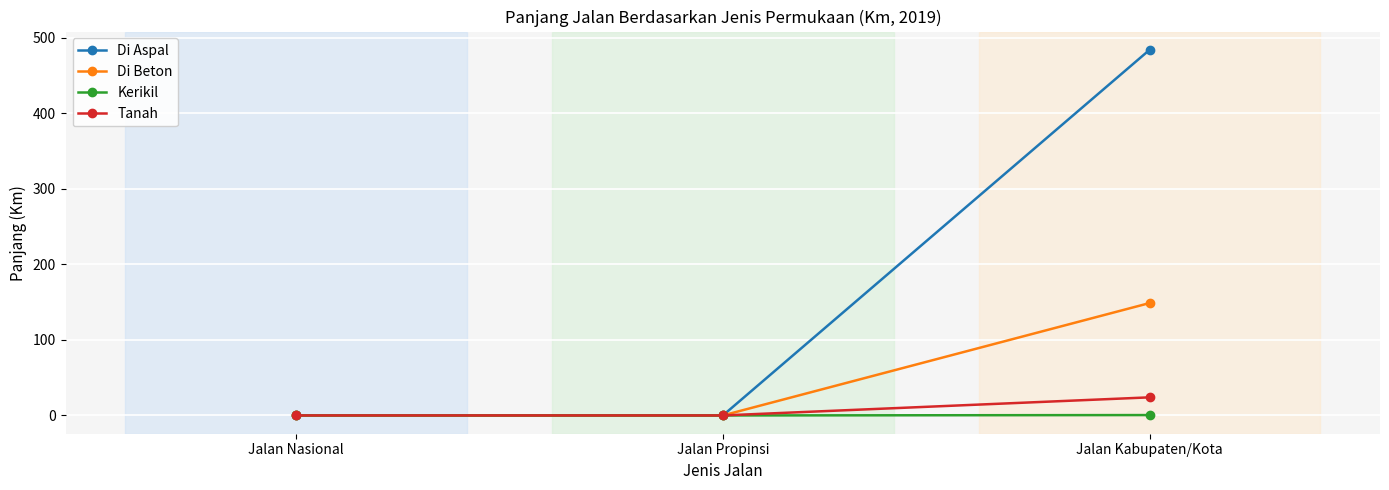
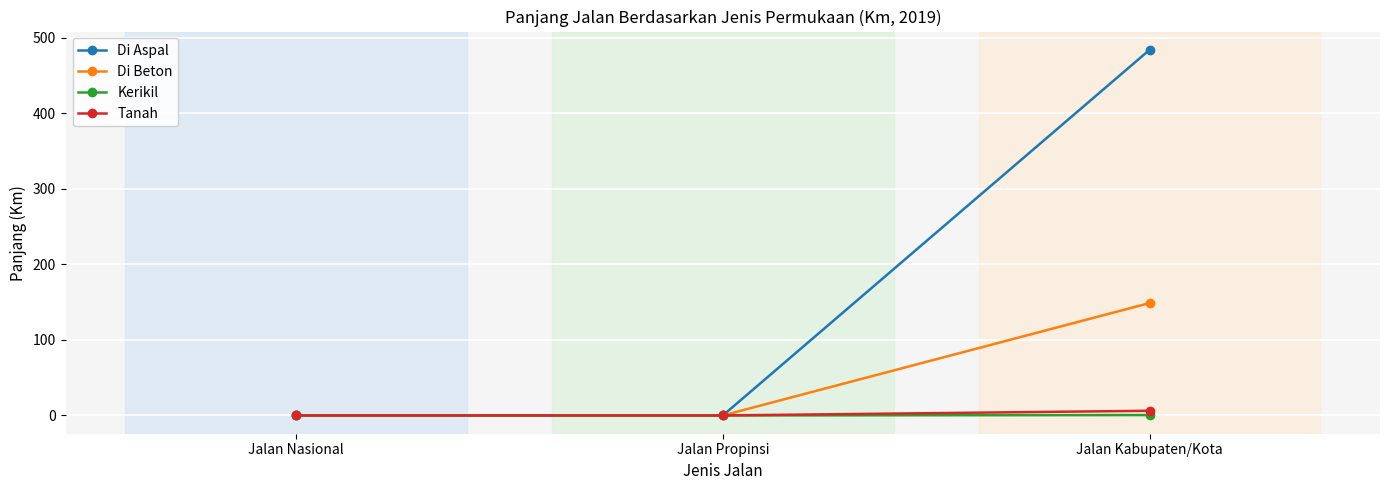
Tanah, Jalan Kabupaten/Kota: 20 -> 10
